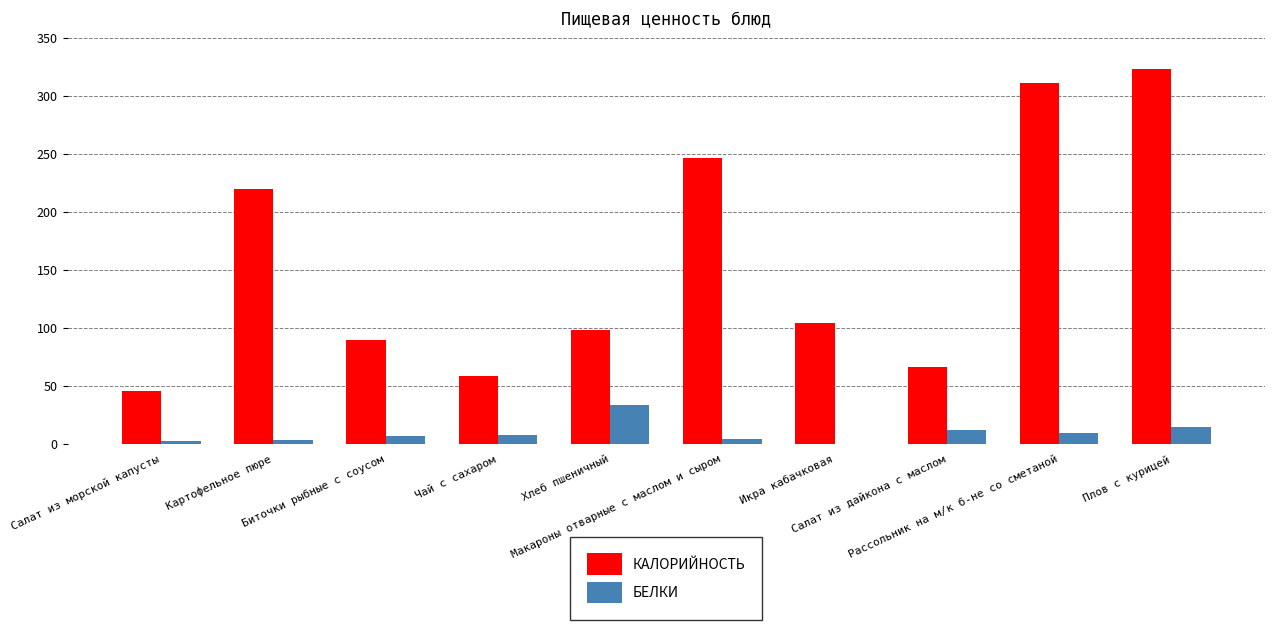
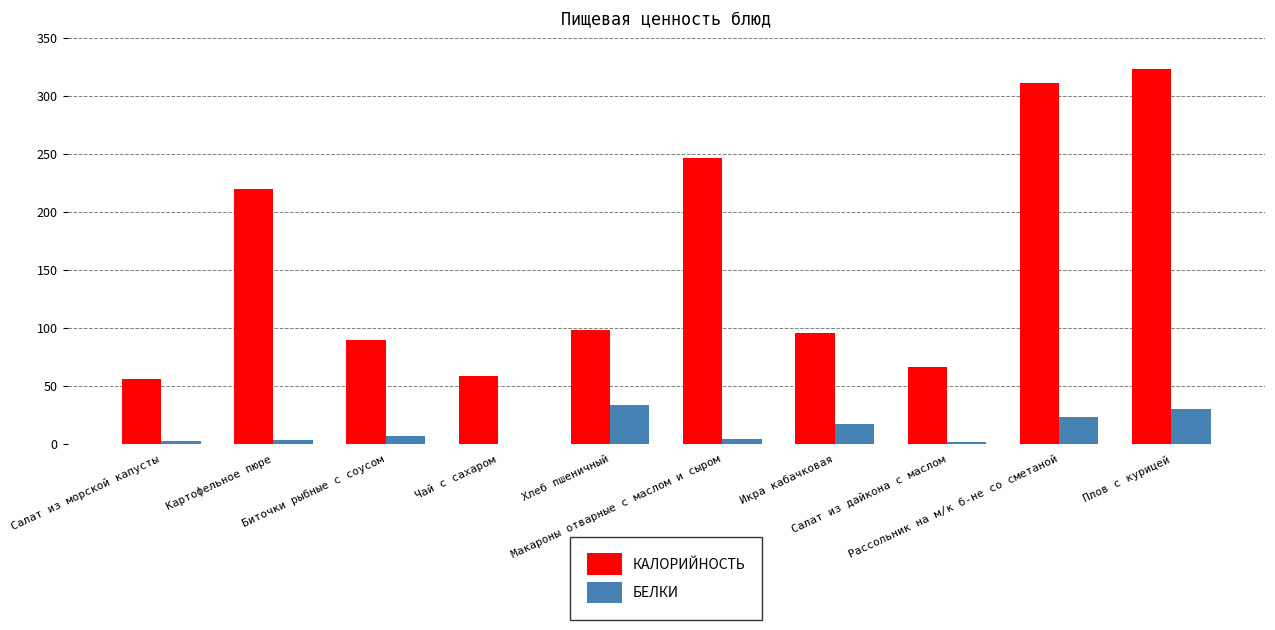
КАЛОРИЙНОСТЬ, Салат из морской капусты: 46 -> 56
БЕЛКИ, Чай с сахаром: 8 -> 0
КАЛОРИЙНОСТЬ, Икра кабачковая: 104 -> 96
БЕЛКИ, Икра кабачковая: 0 -> 17
БЕЛКИ, Салат из дайкона с маслом: 12 -> 2
БЕЛКИ, Рассольник на м/к б-не со сметаной: 9 -> 24
БЕЛКИ, Плов с курицей: 15 -> 30
